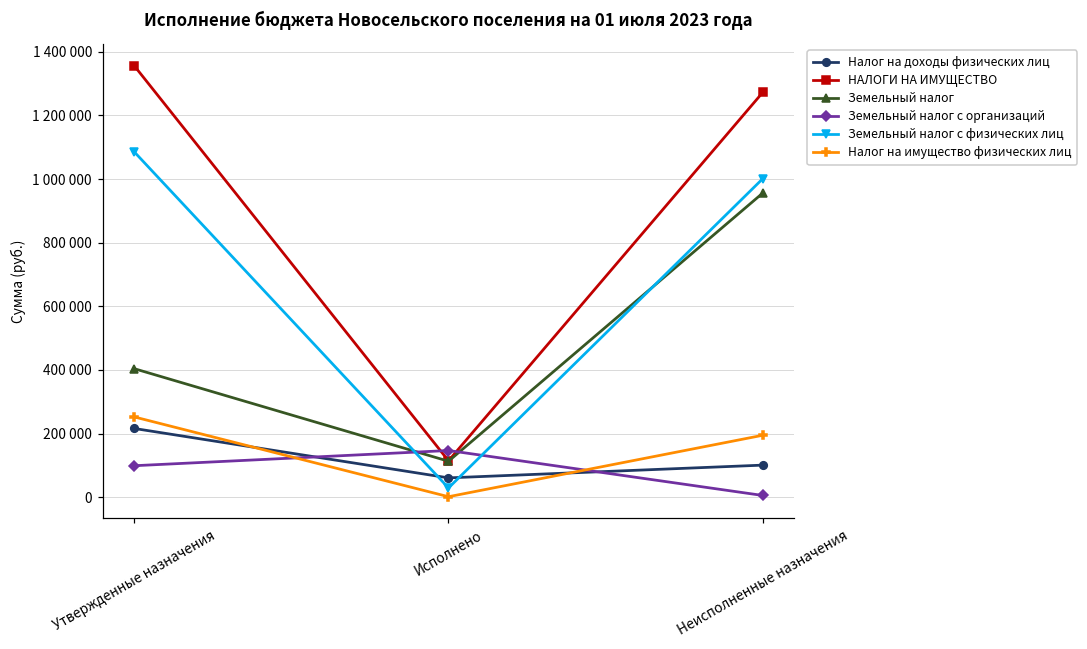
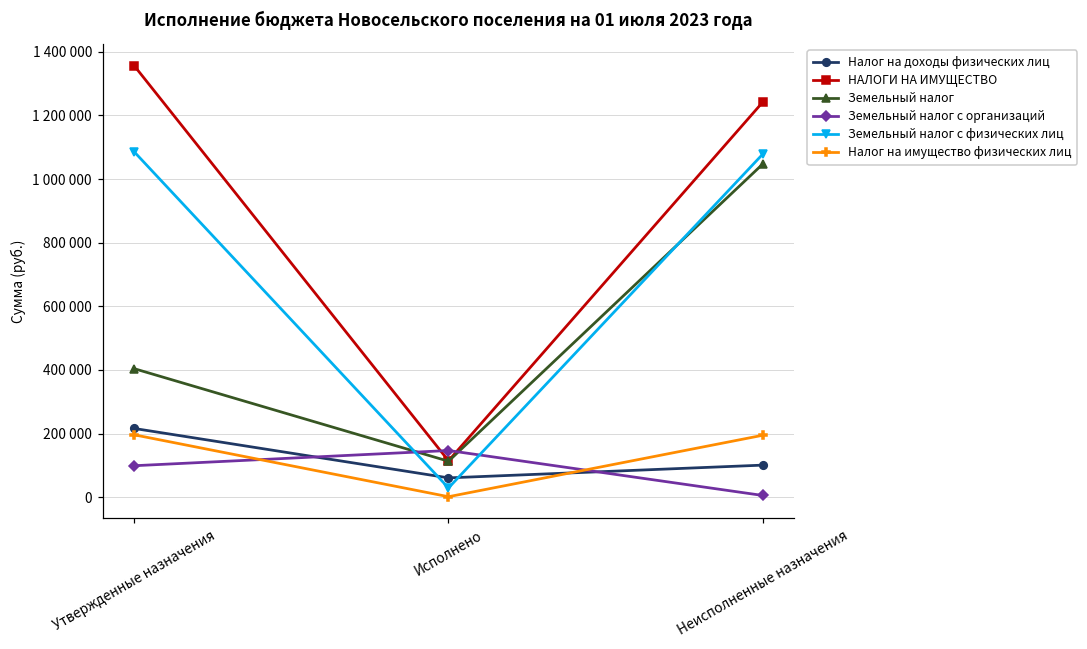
Налог на имущество физических лиц, Утвержденные назначения: 250000 -> 200000
НАЛОГИ НА ИМУЩЕСТВО, Неисполненные назначения: 1270000 -> 1240000
Земельный налог, Неисполненные назначения: 960000 -> 1050000
Земельный налог с физических лиц, Неисполненные назначения: 1000000 -> 1080000
